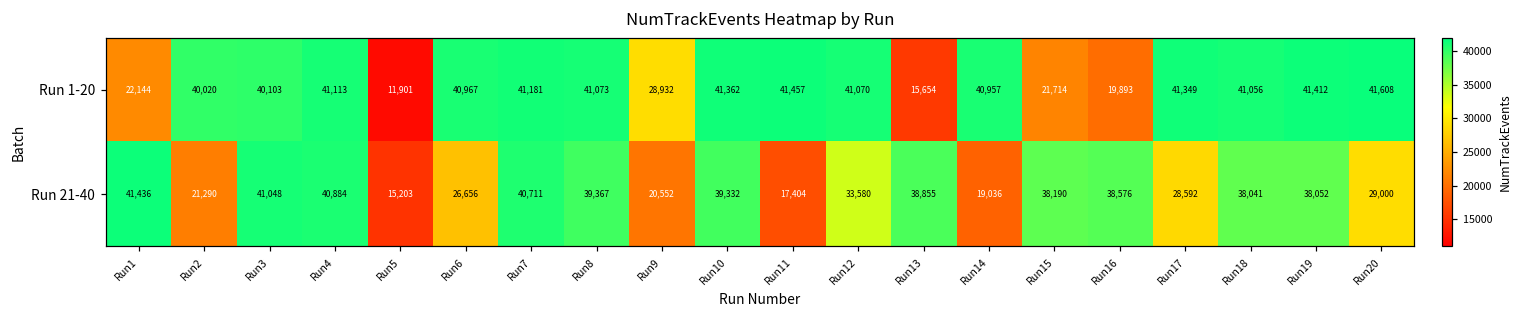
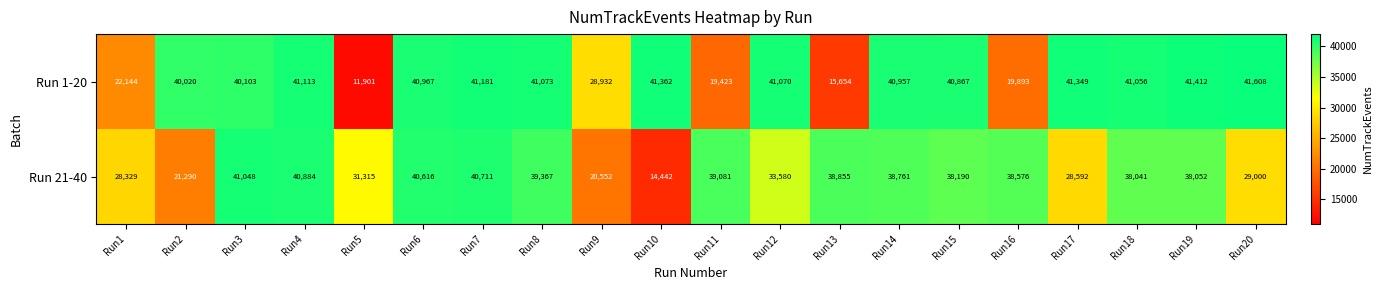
Run 1-20, Run11: 41,457 -> 19,423
Run 1-20, Run15: 21,714 -> 40,867
Run 21-40, Run1: 41,436 -> 28,329
Run 21-40, Run5: 15,203 -> 31,315
Run 21-40, Run6: 26,656 -> 40,616
Run 21-40, Run10: 39,332 -> 14,442
Run 21-40, Run11: 17,404 -> 39,081
Run 21-40, Run14: 19,036 -> 38,761
